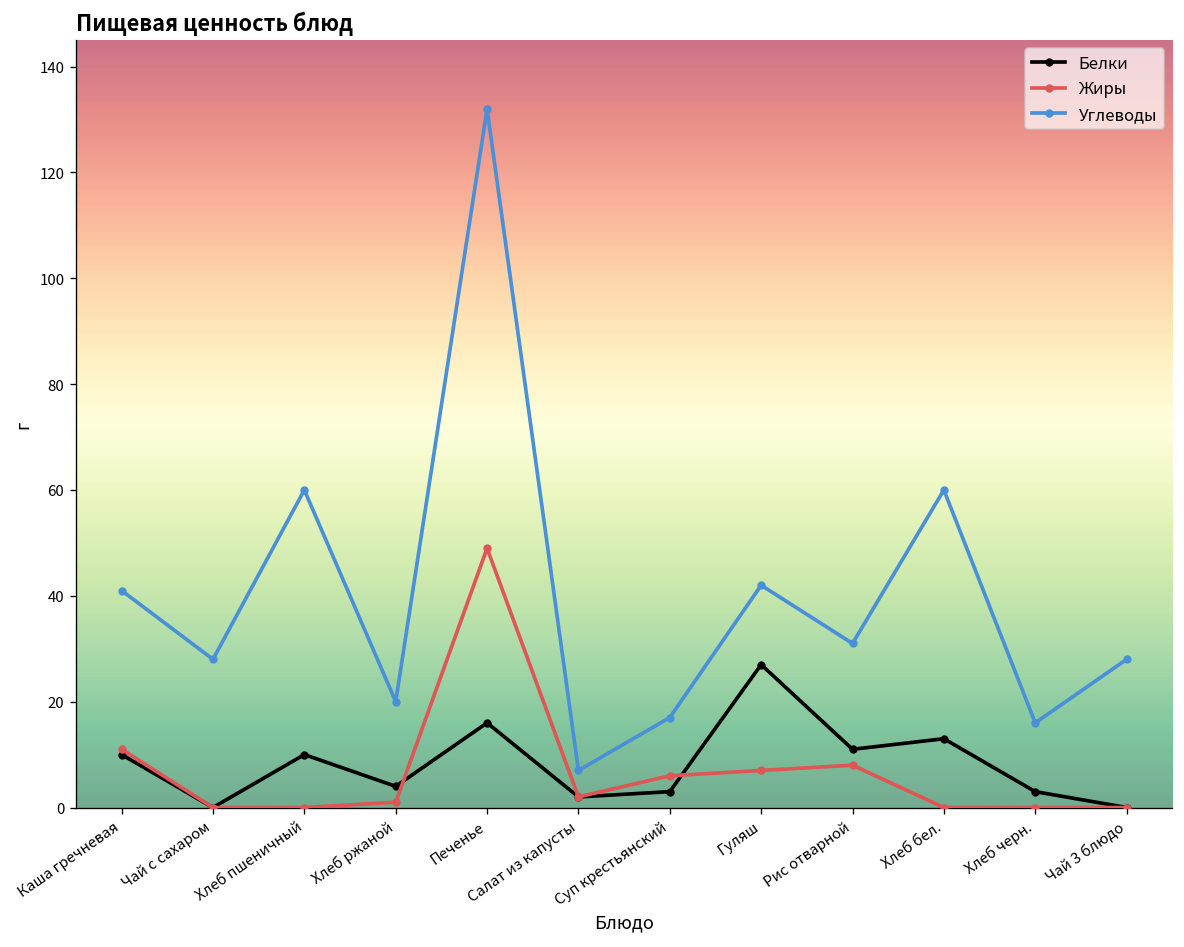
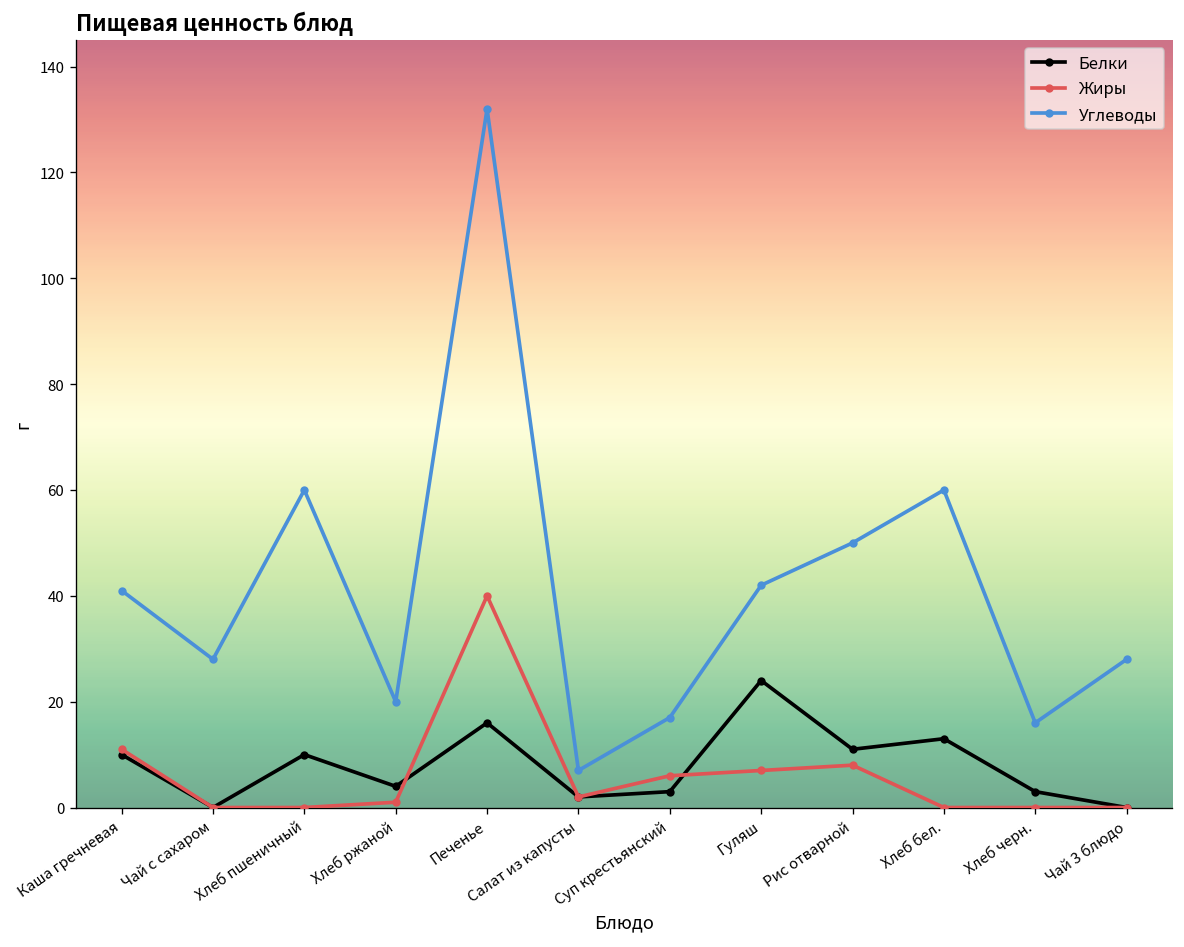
Жиры, Печенье: 49 -> 40
Белки, Гуляш: 27 -> 24
Углеводы, Рис отварной: 31 -> 50
